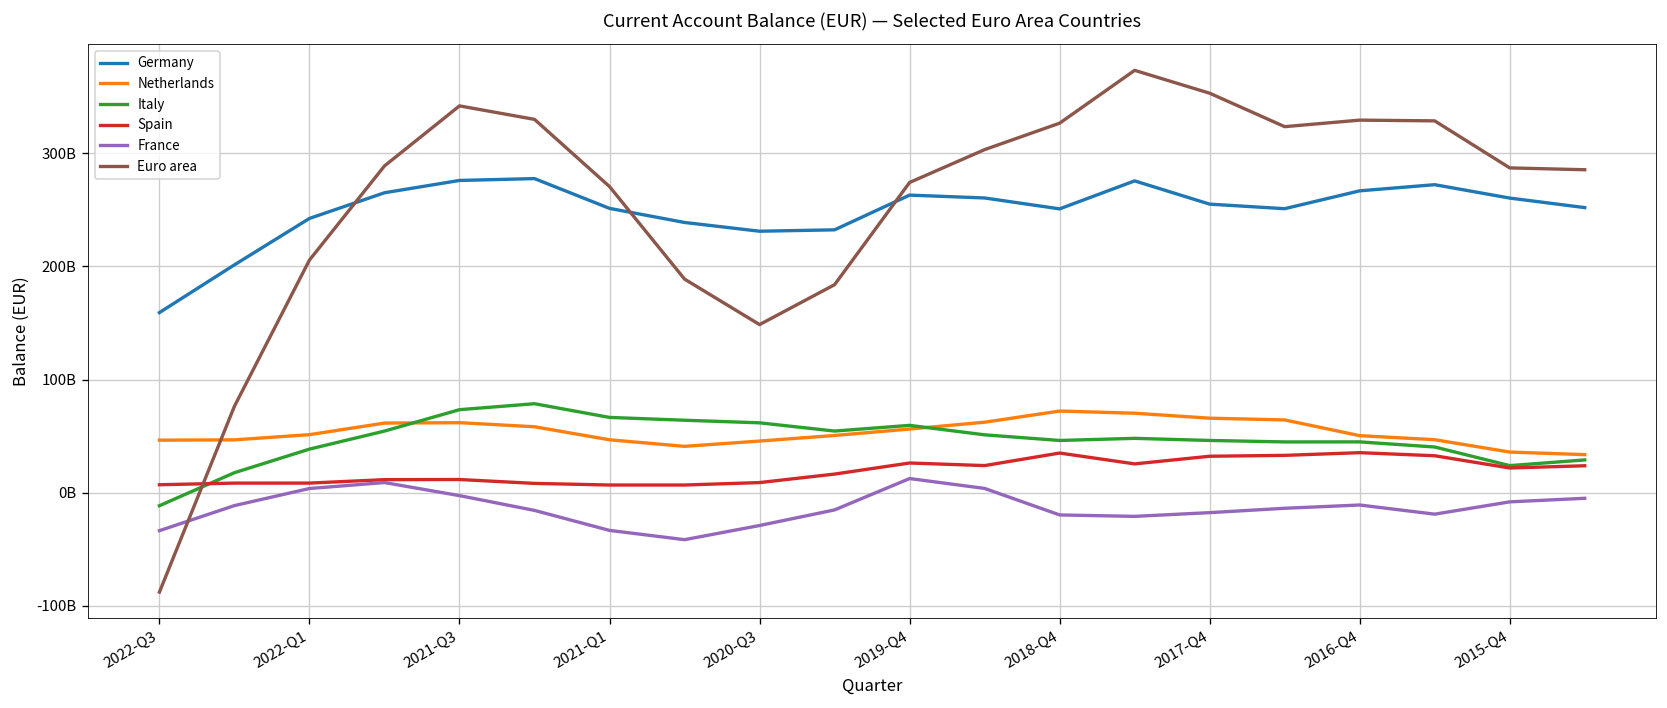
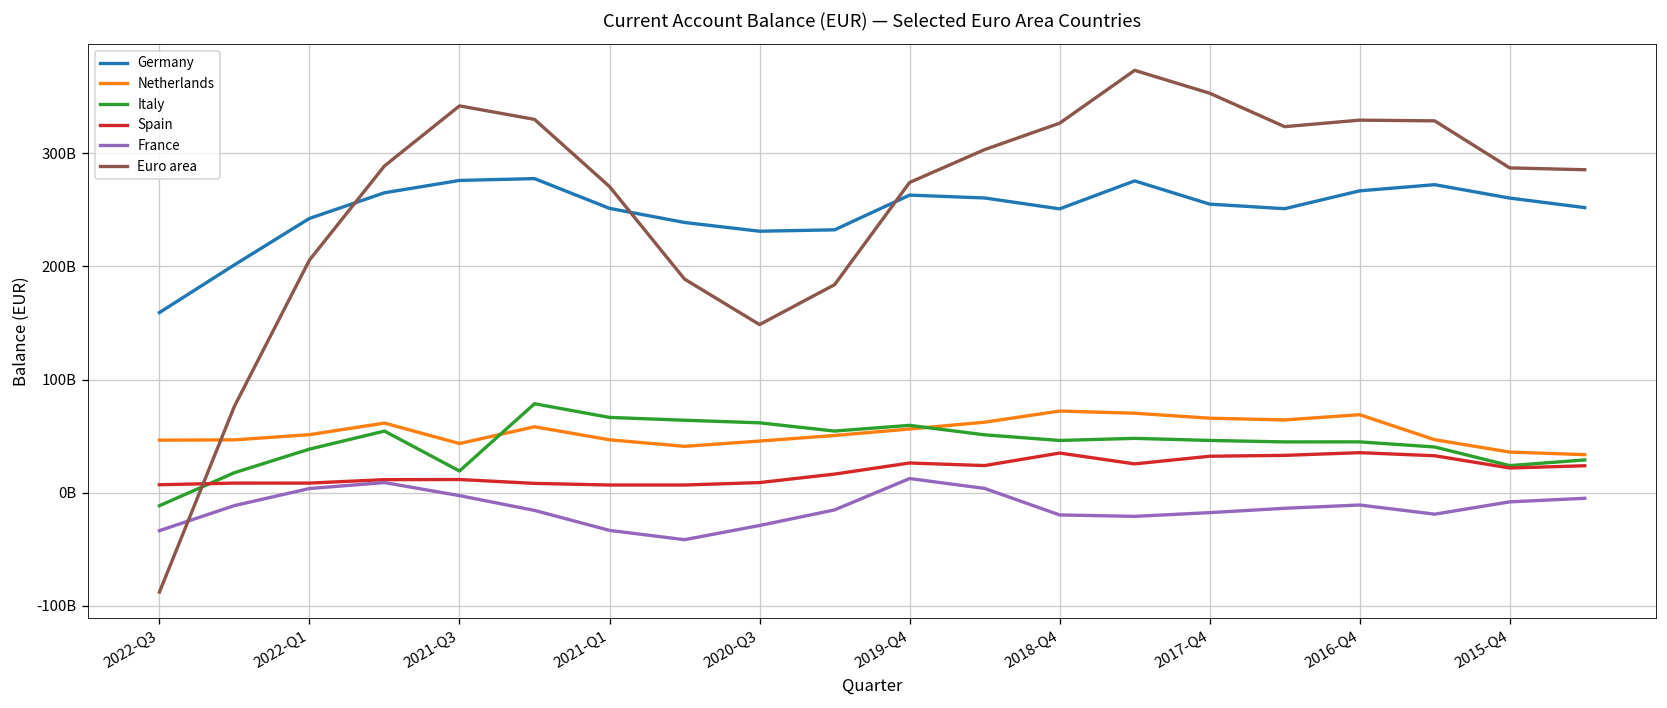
Netherlands, 2021-Q3: 60000000000 -> 40000000000
Italy, 2021-Q3: 70000000000 -> 20000000000
Netherlands, 2016-Q4: 50000000000 -> 70000000000
